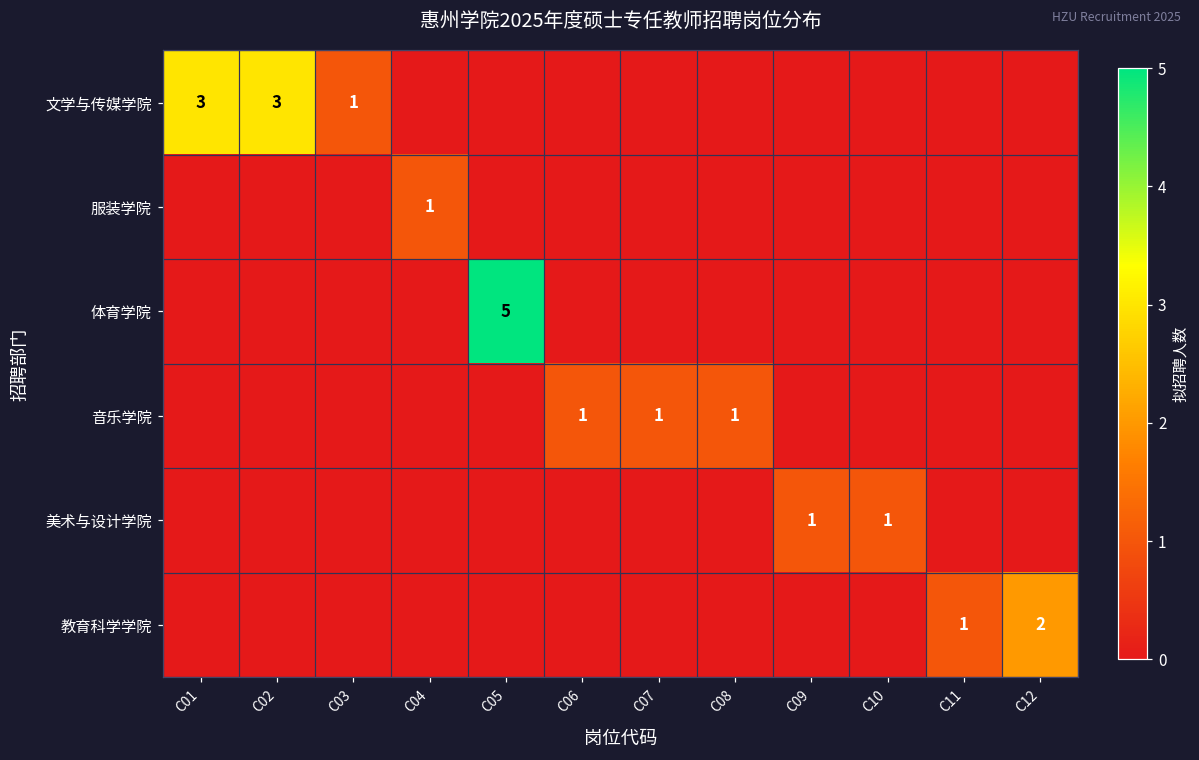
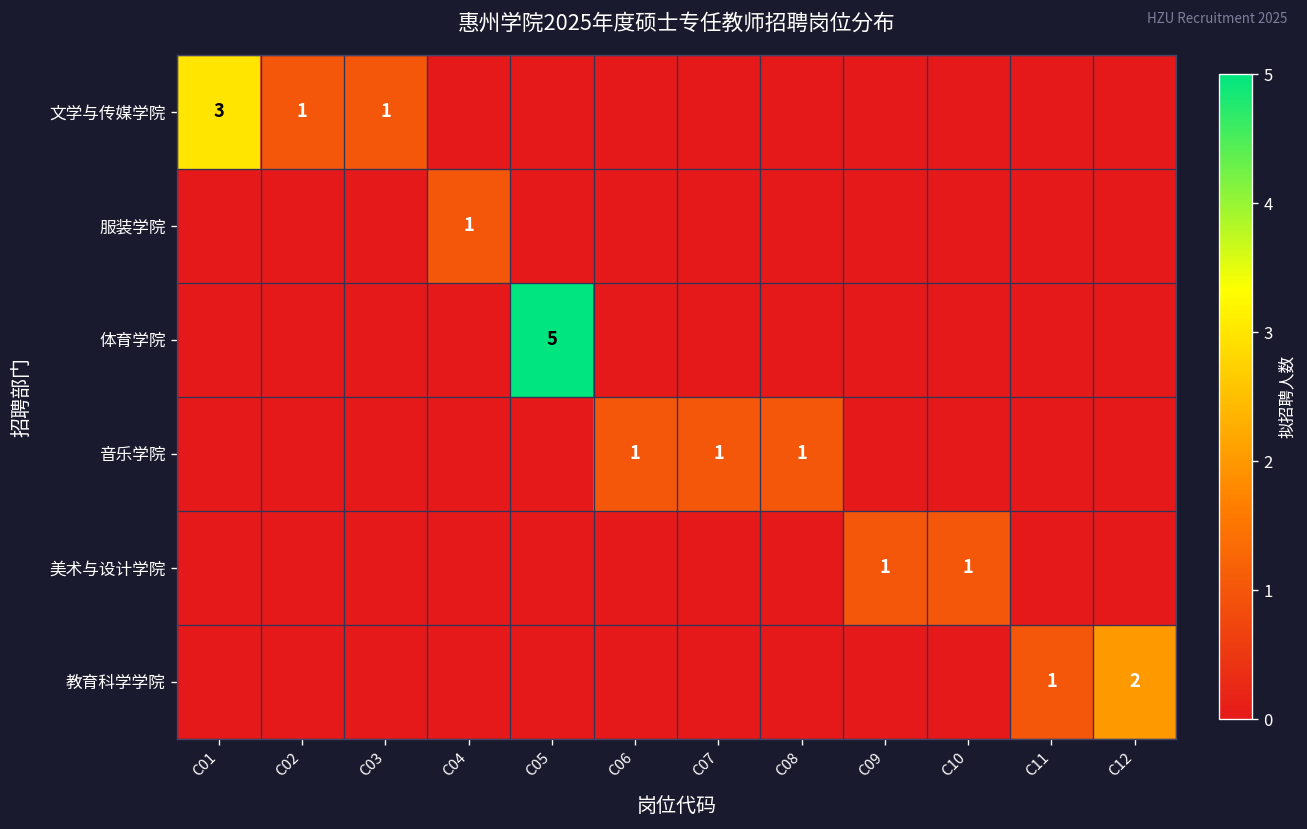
文学与传媒学院, C02: 3 -> 1
